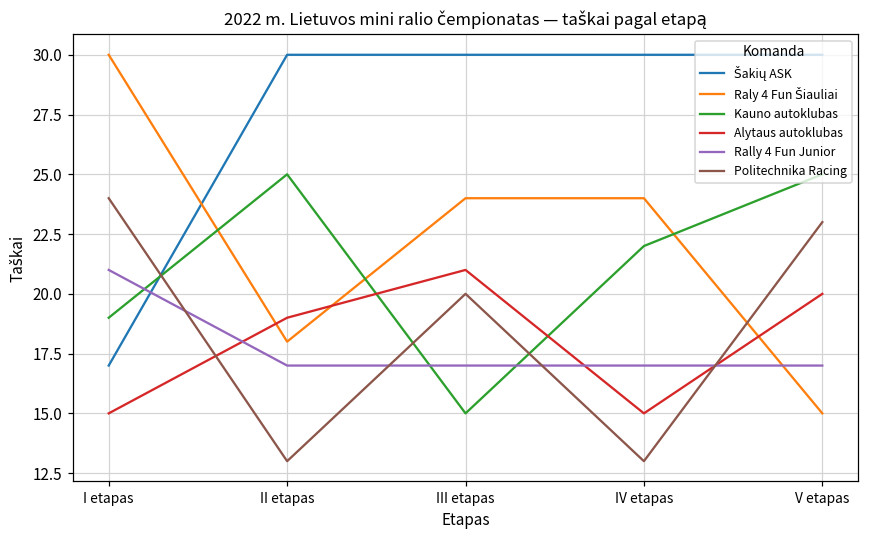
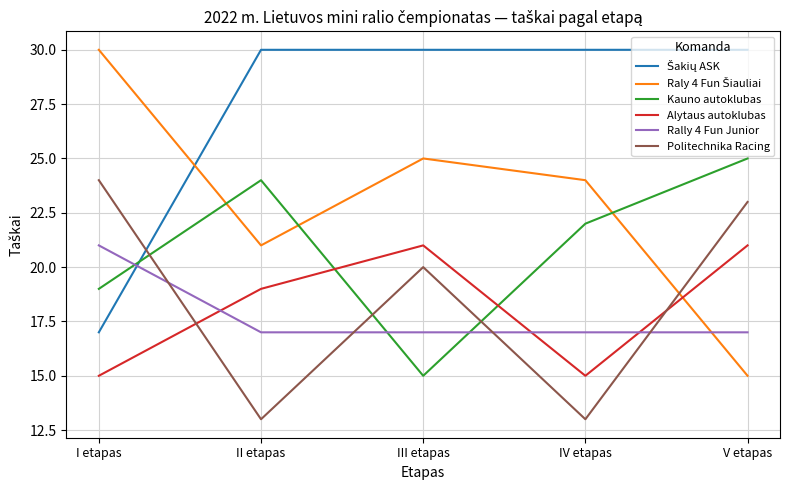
Raly 4 Fun Šiauliai, II etapas: 18 -> 21
Kauno autoklubas, II etapas: 25 -> 24
Raly 4 Fun Šiauliai, III etapas: 24 -> 25
Alytaus autoklubas, V etapas: 20 -> 21
